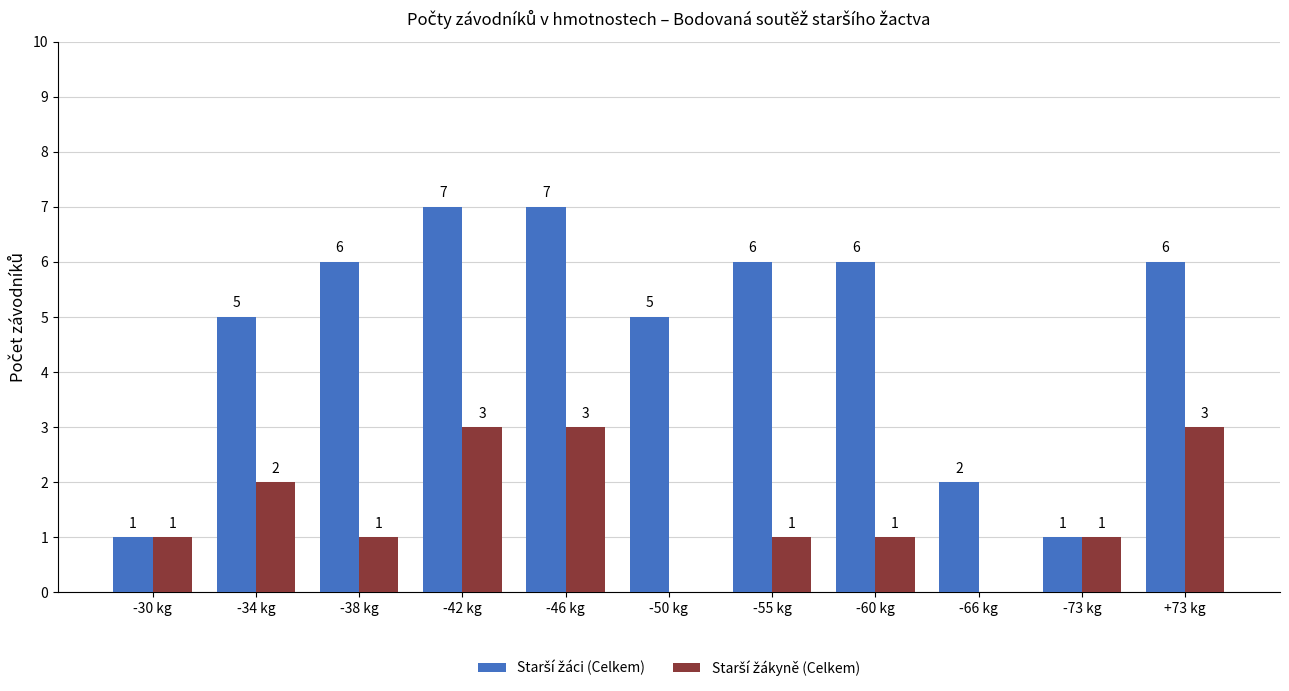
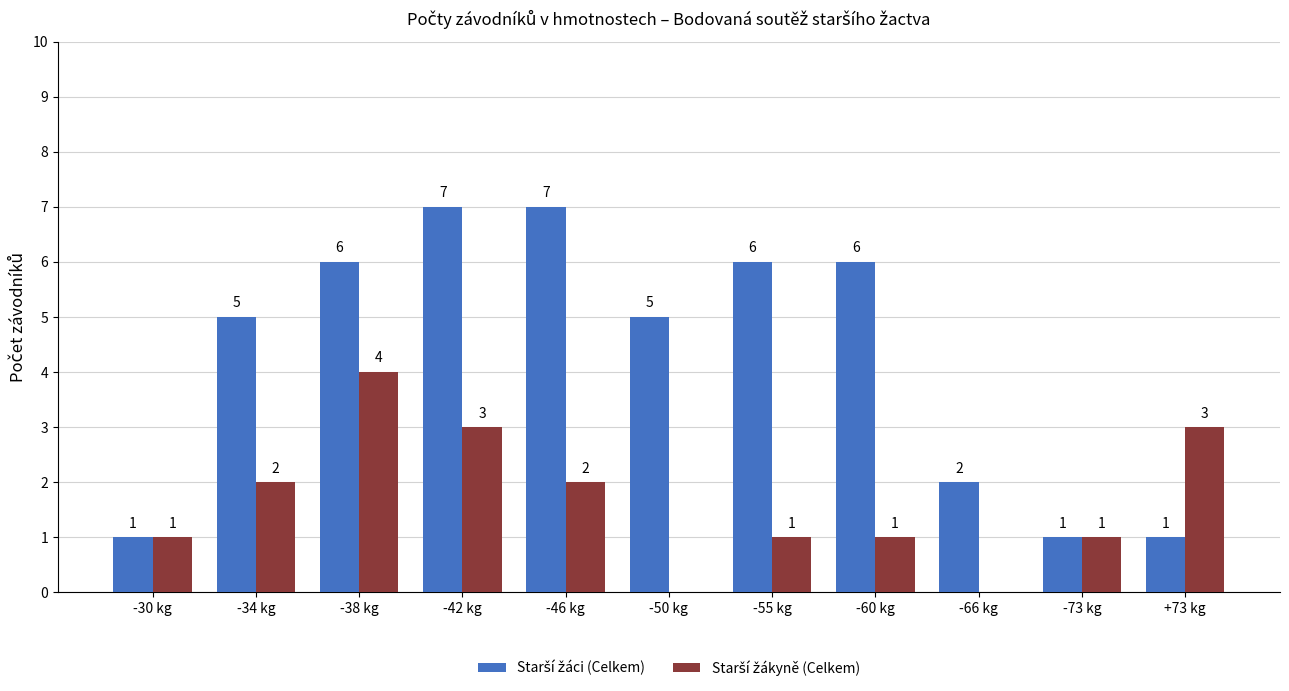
Starší žákyně (Celkem), -38 kg: 1 -> 4
Starší žákyně (Celkem), -46 kg: 3 -> 2
Starší žáci (Celkem), +73 kg: 6 -> 1
